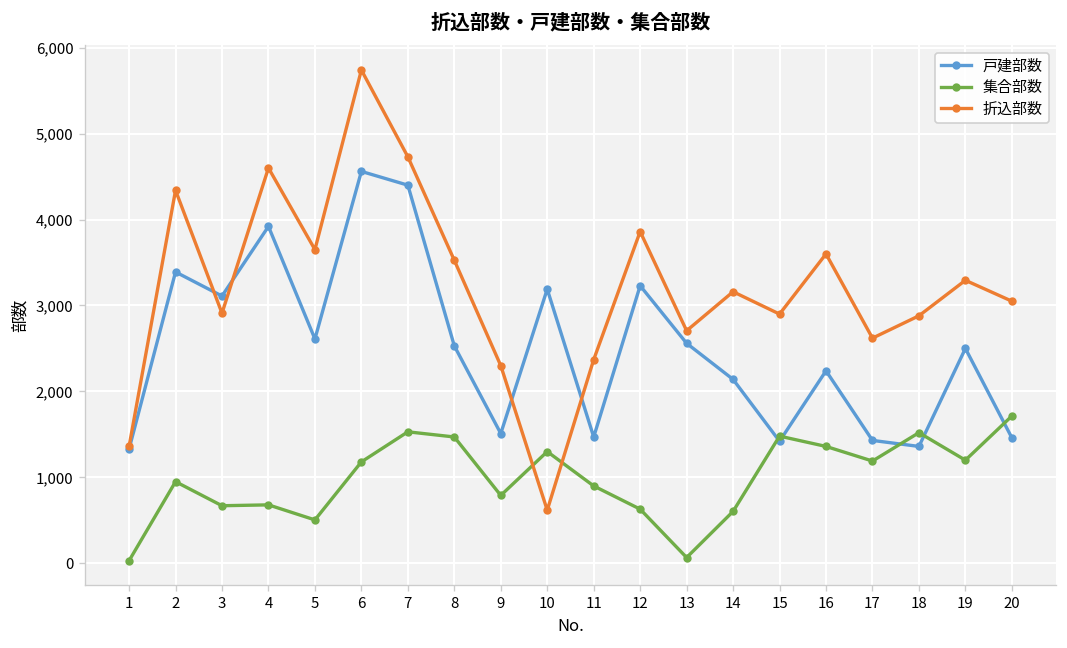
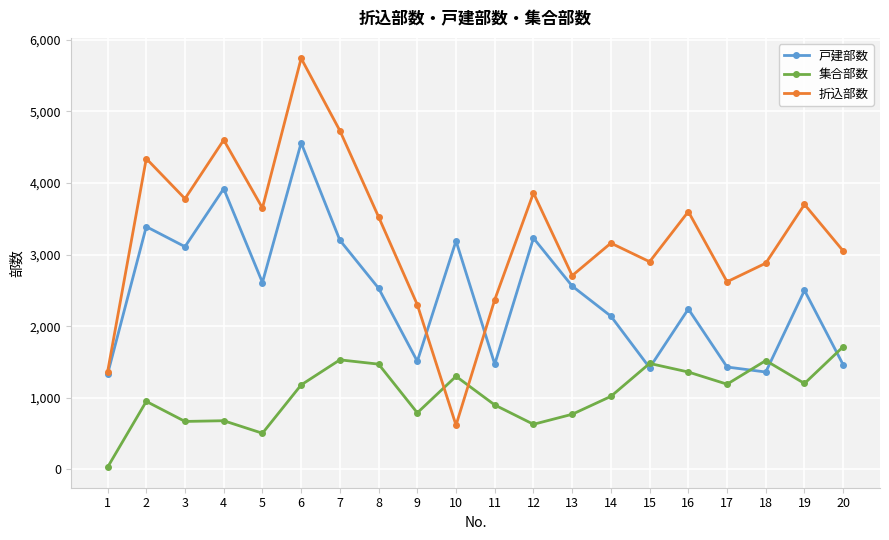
折込部数, 3: 2,900 -> 3,800
戸建部数, 7: 4,400 -> 3,200
集合部数, 13: 100 -> 800
集合部数, 14: 600 -> 1,000
折込部数, 19: 3,300 -> 3,700
